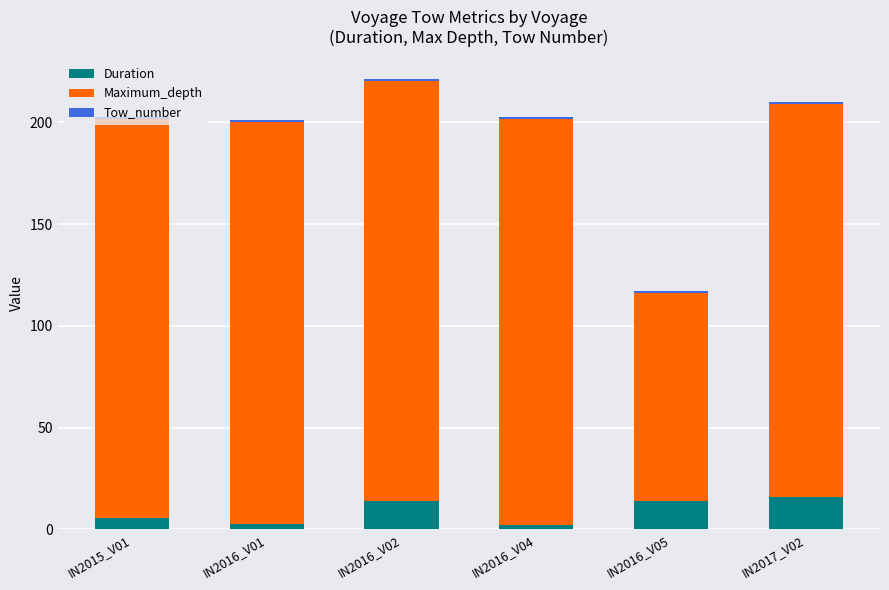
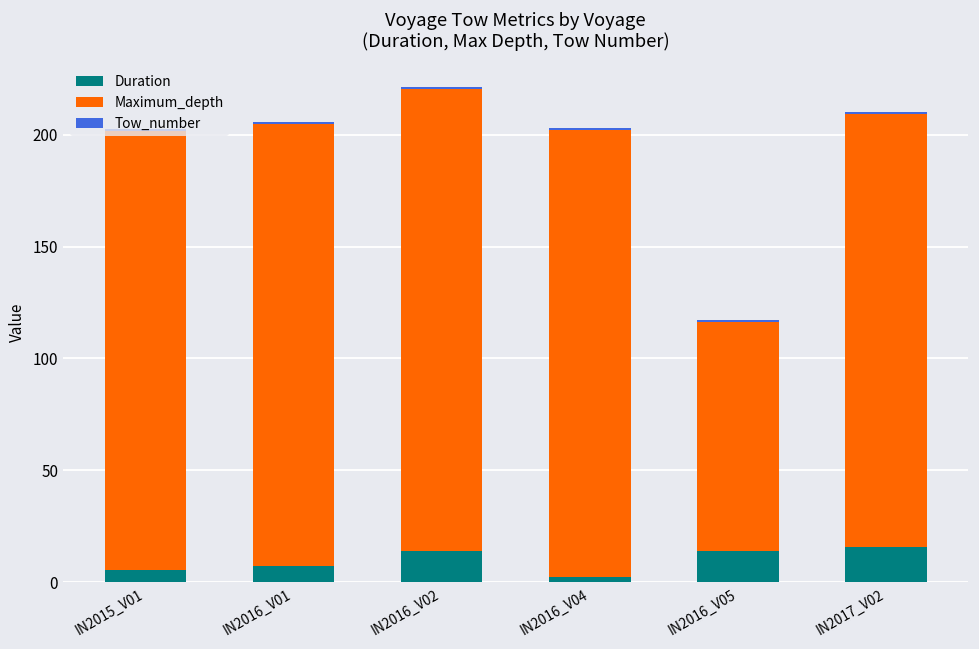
Duration, IN2016_V01: 3 -> 7
